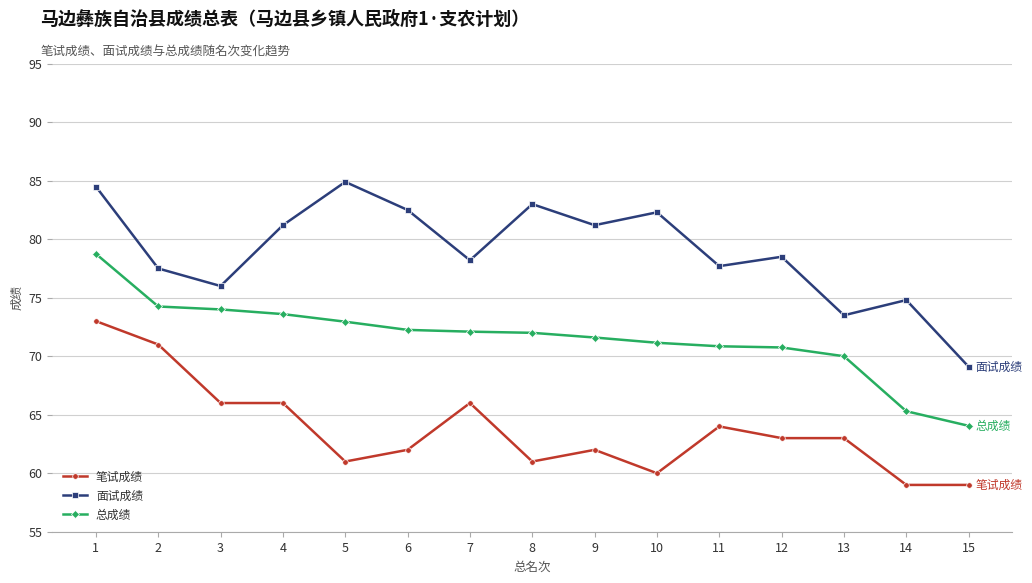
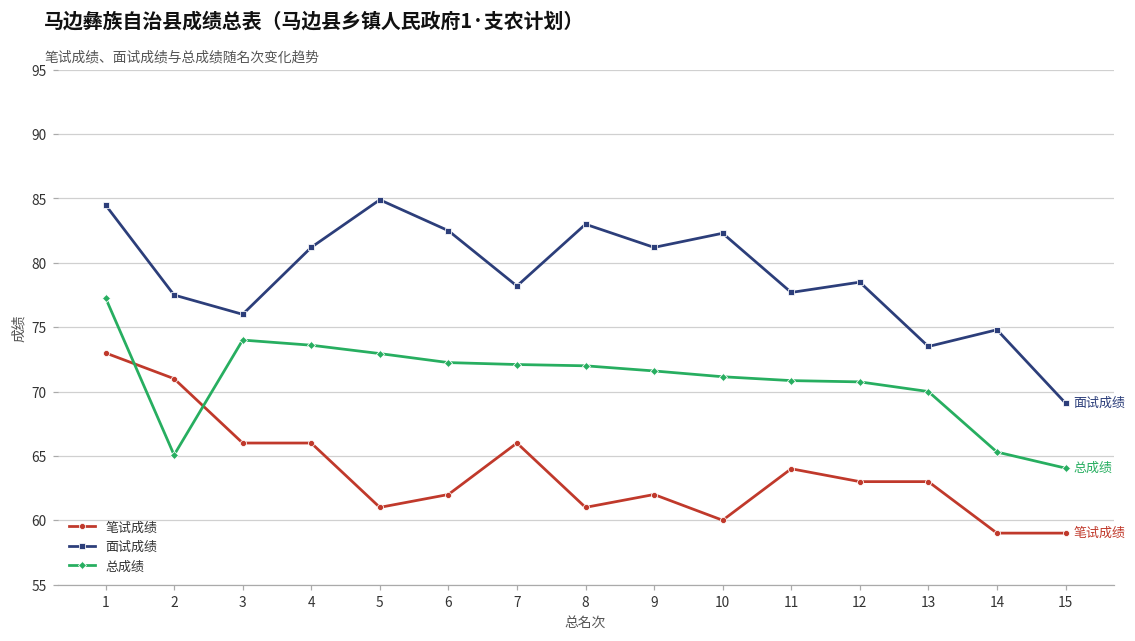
总成绩, 1: 78.8 -> 77.3
总成绩, 2: 74.3 -> 65.1
